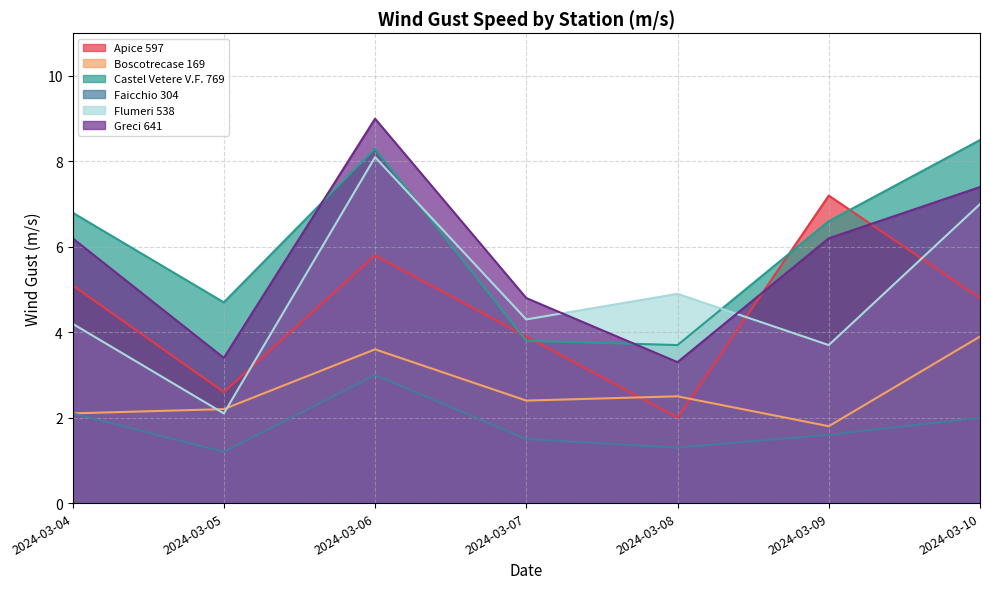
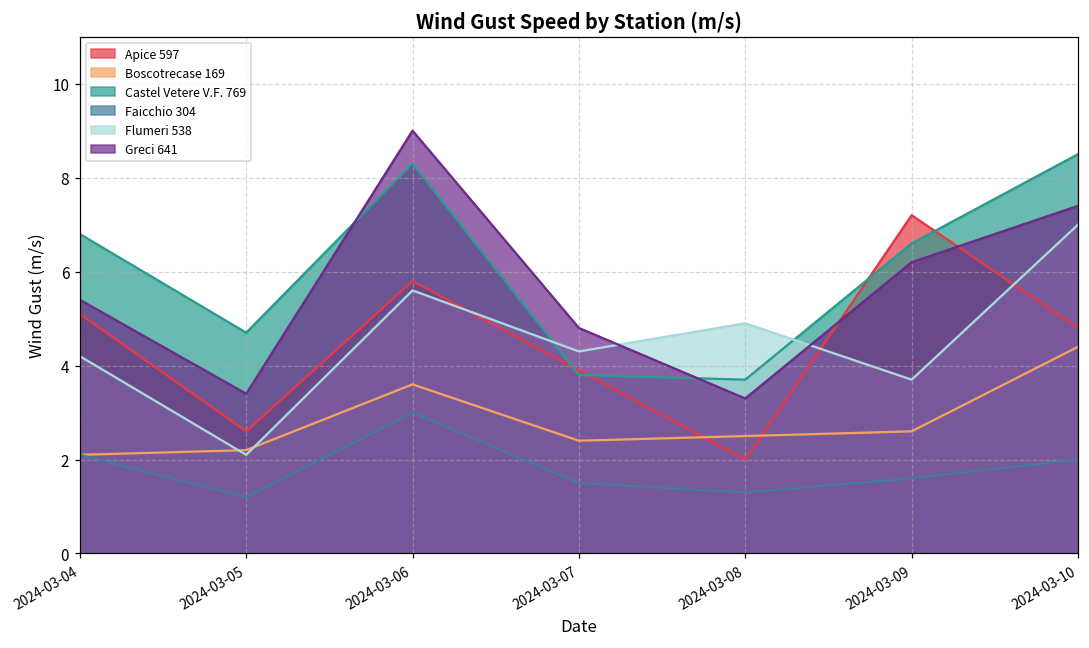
Greci 641, 2024-03-04: 6.2 -> 5.4
Flumeri 538, 2024-03-06: 8.1 -> 5.6
Boscotrecase 169, 2024-03-09: 1.8 -> 2.6
Boscotrecase 169, 2024-03-10: 3.9 -> 4.4
